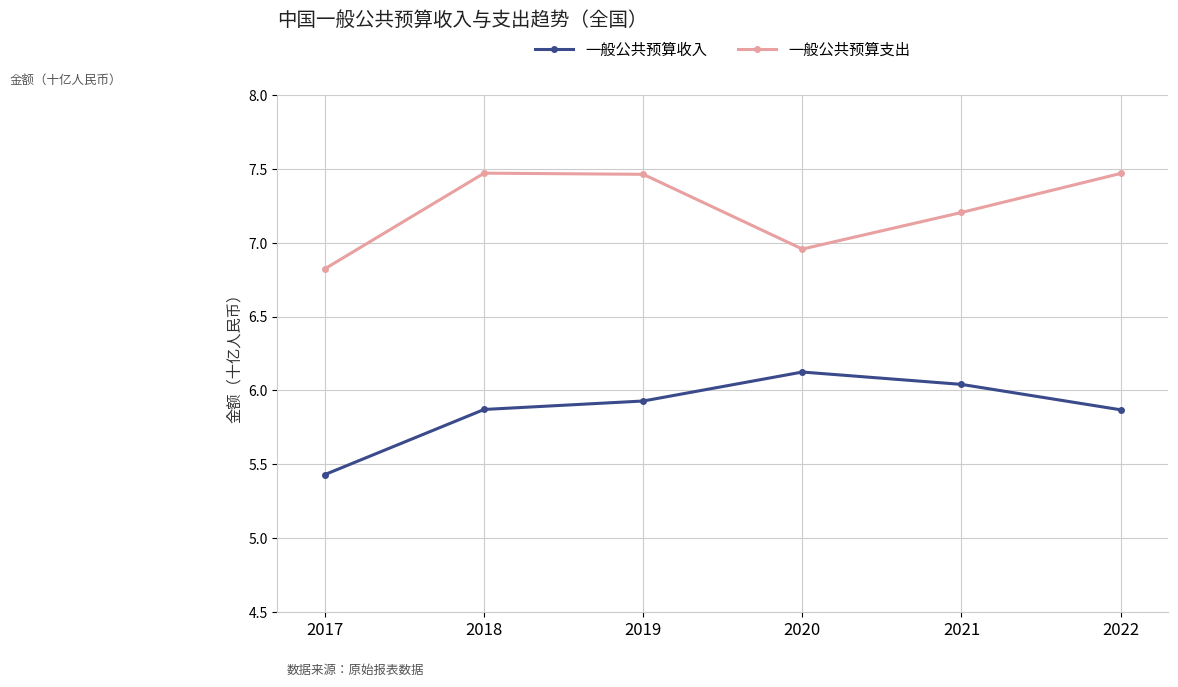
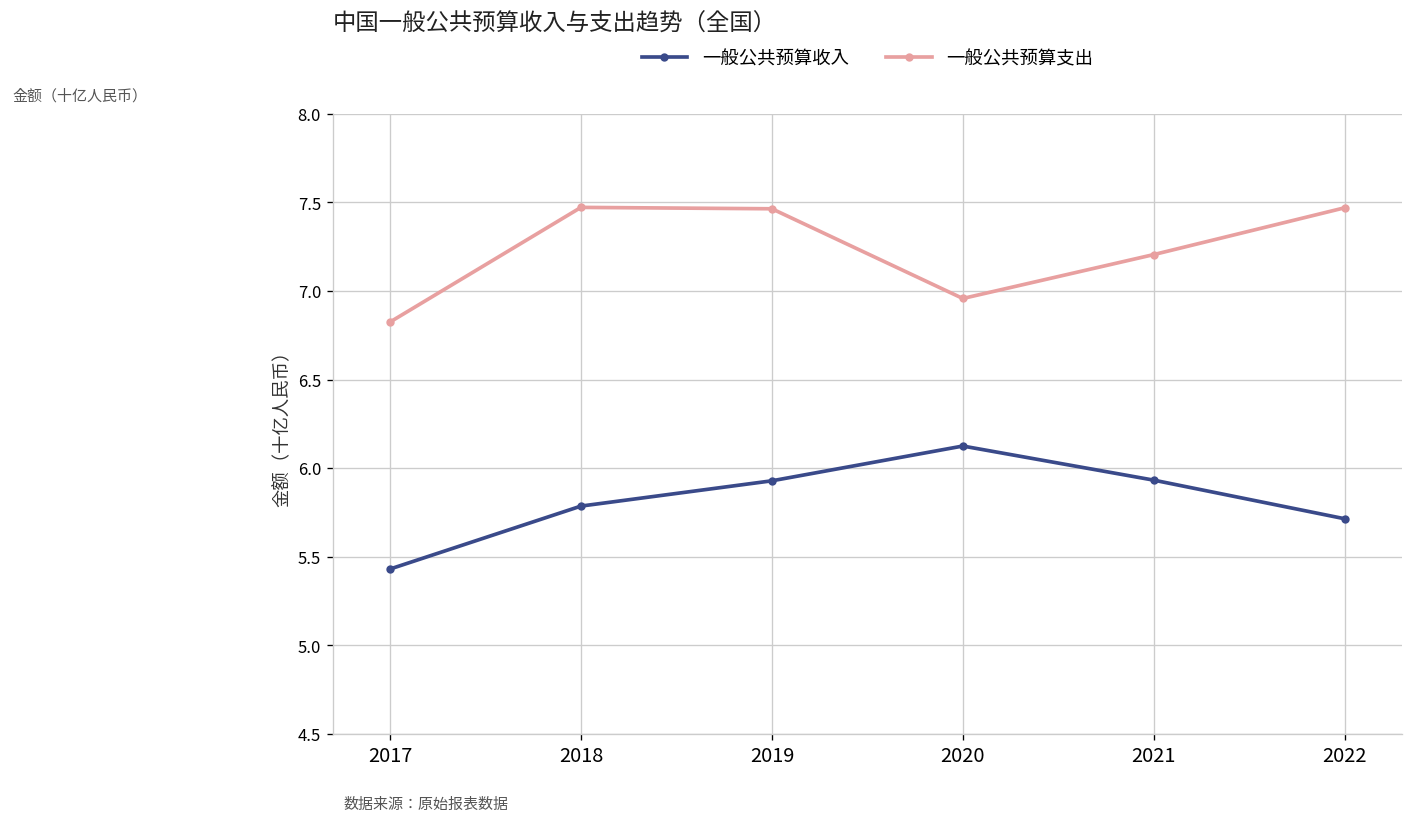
一般公共预算收入, 2018: 5.87 -> 5.79
一般公共预算收入, 2021: 6.04 -> 5.93
一般公共预算收入, 2022: 5.87 -> 5.71
